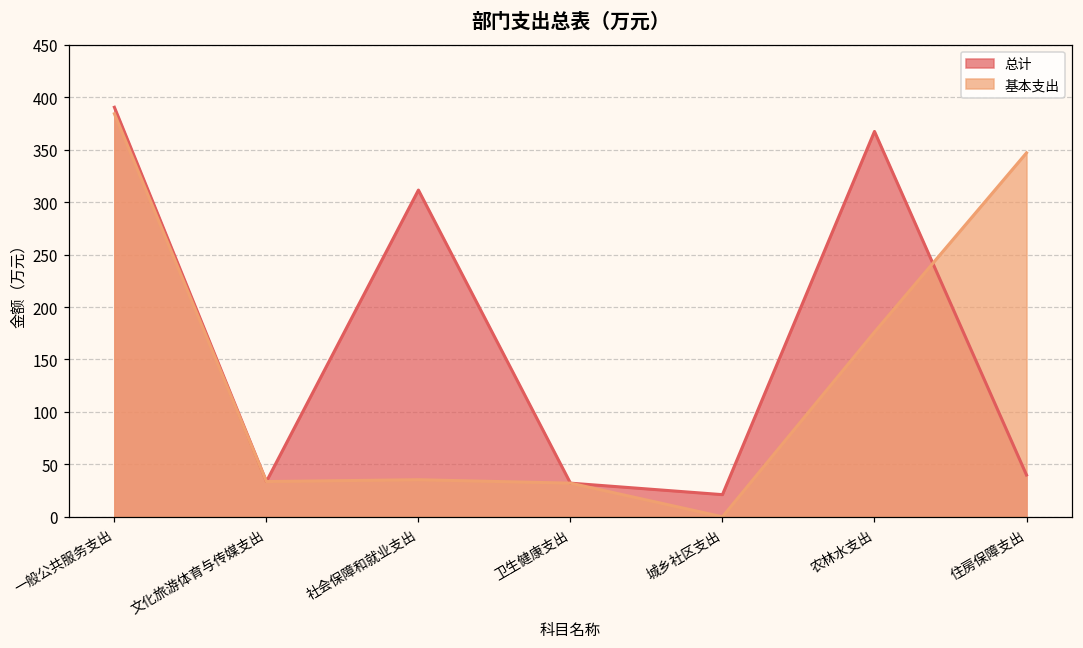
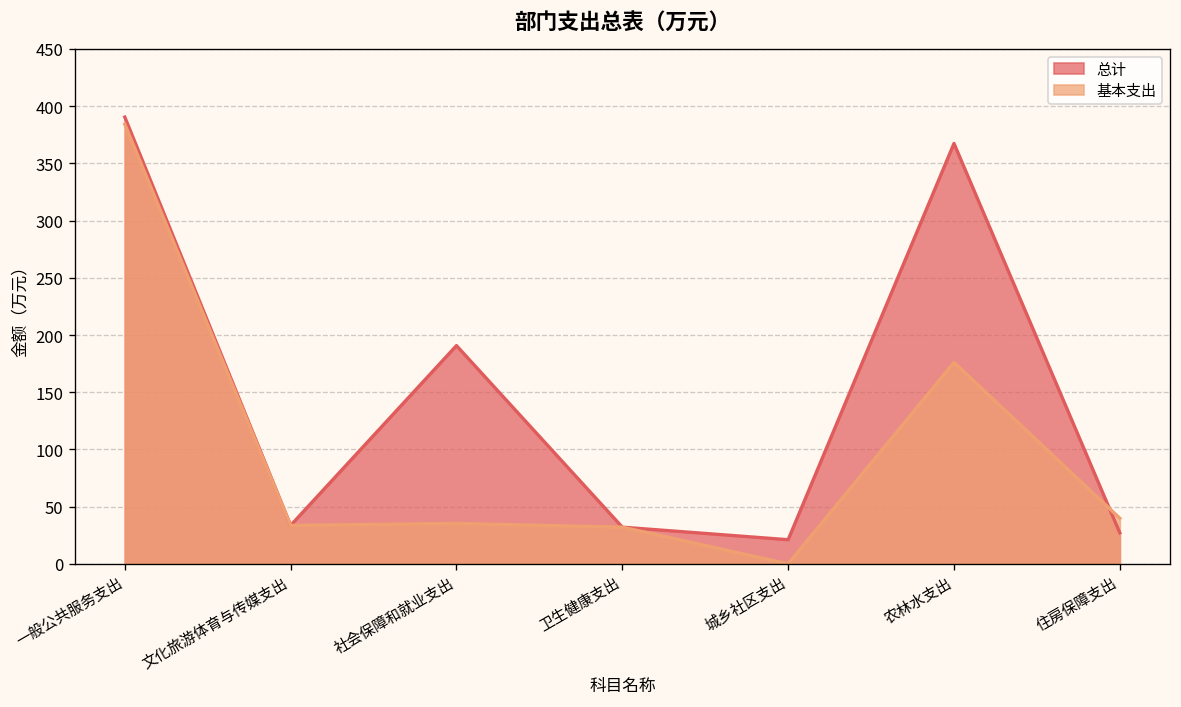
总计, 社会保障和就业支出: 310 -> 190
总计, 住房保障支出: 40 -> 30
基本支出, 住房保障支出: 350 -> 40
